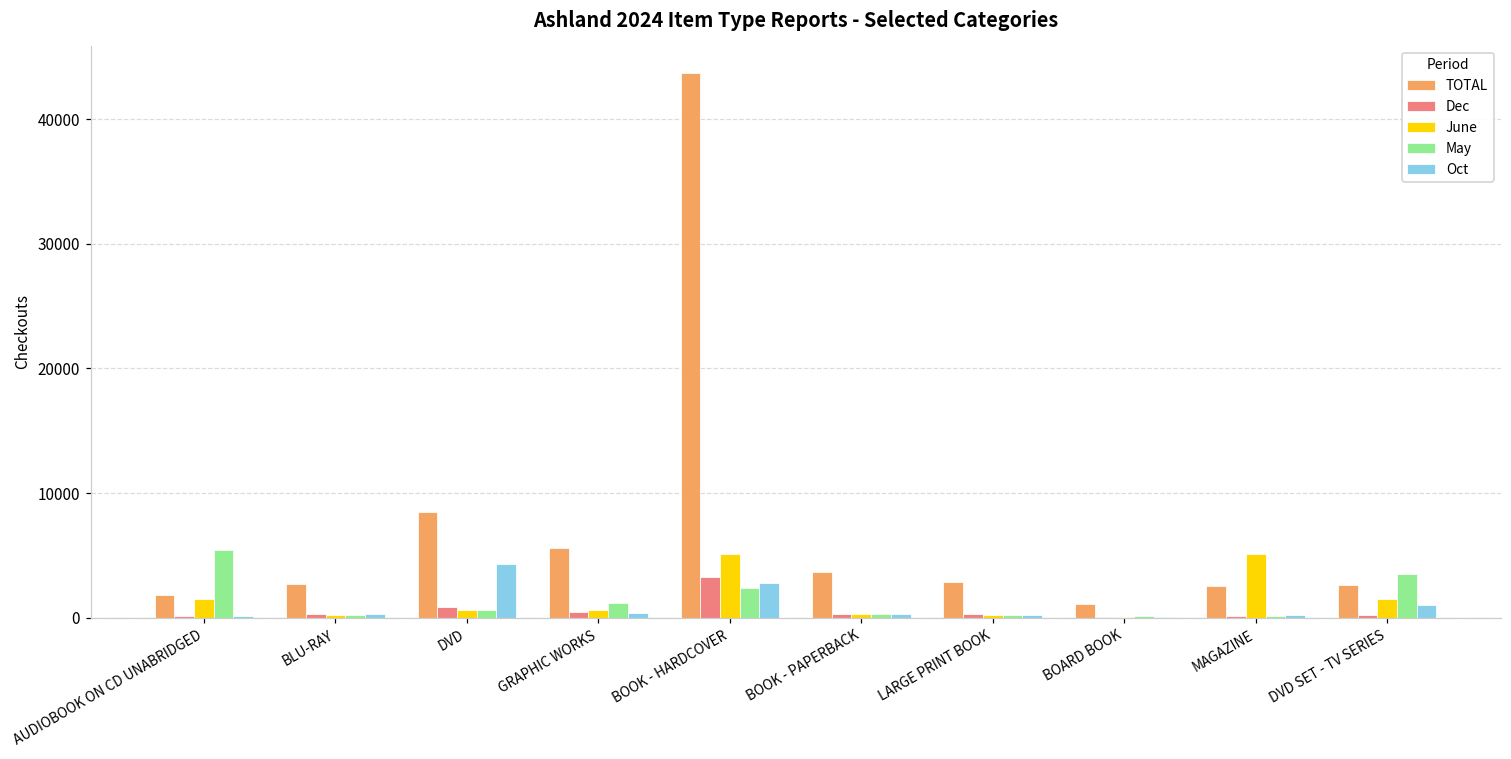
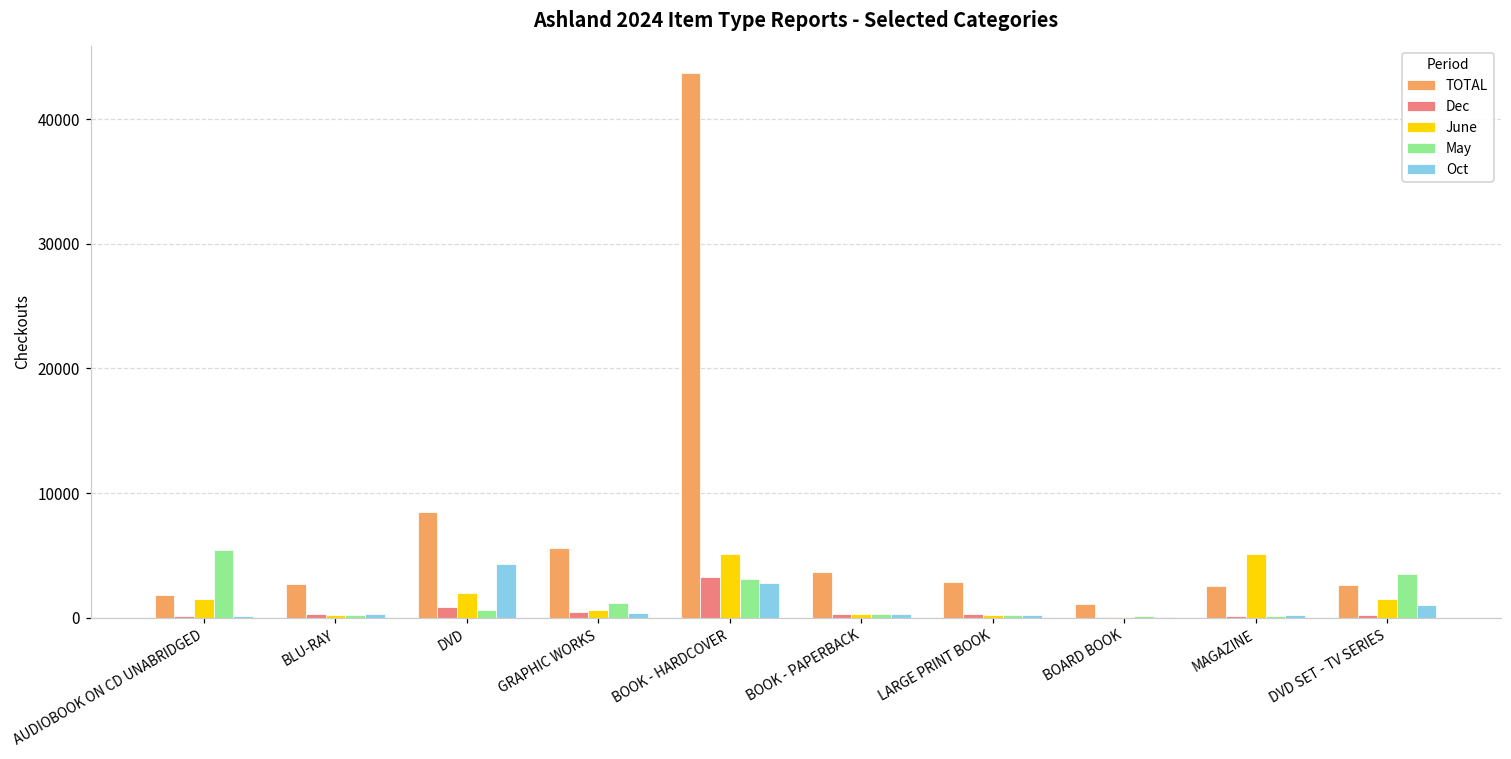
June, DVD: 600 -> 2000
May, BOOK - HARDCOVER: 2400 -> 3100
